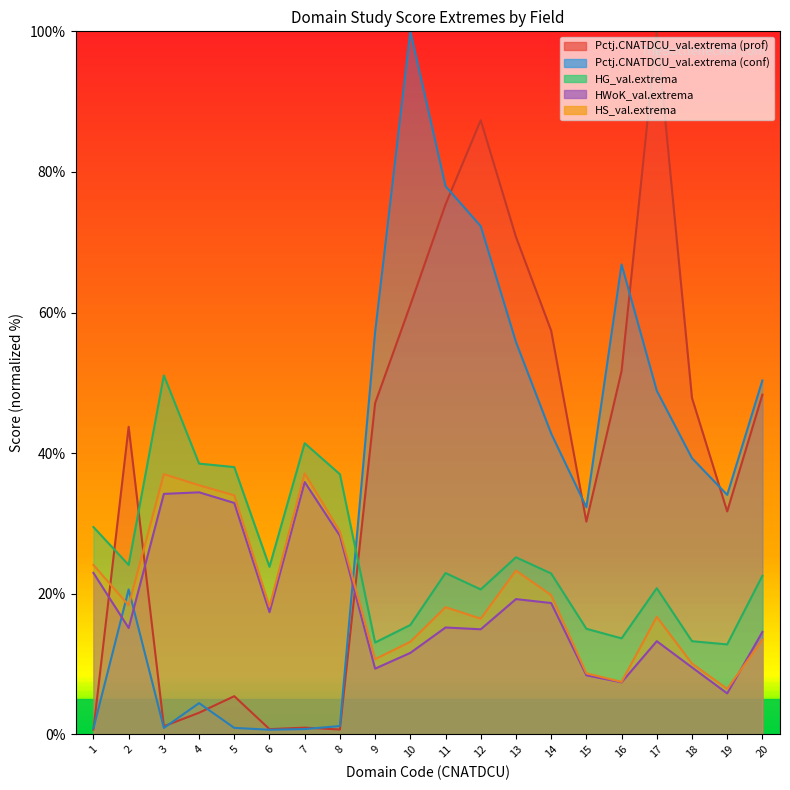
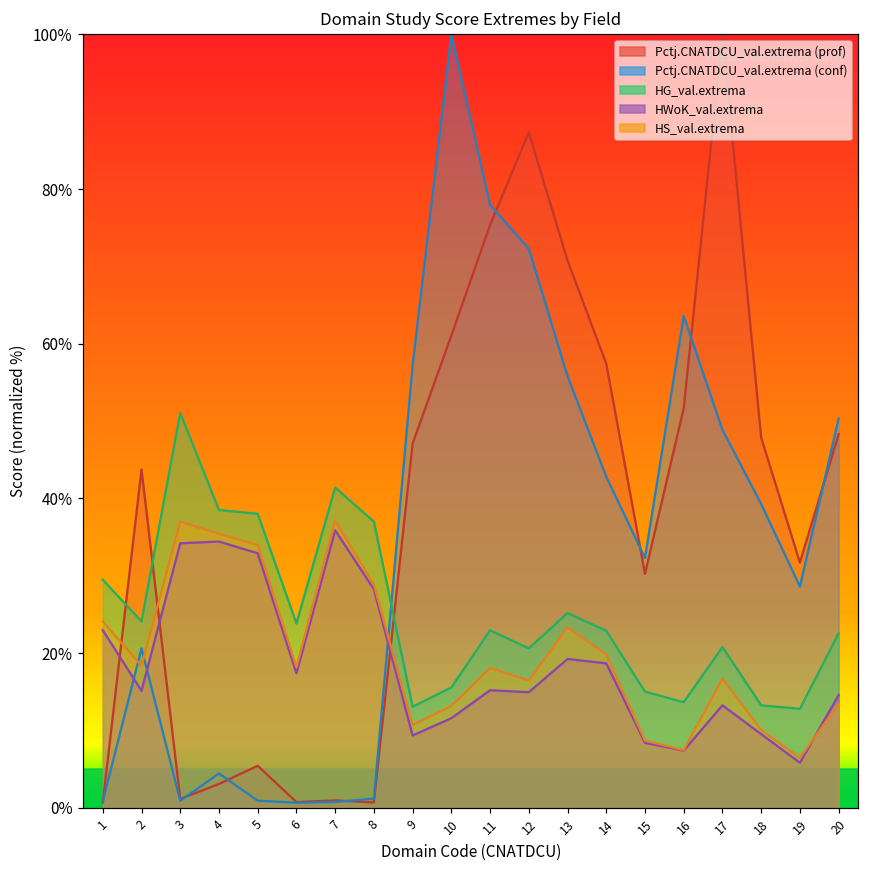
Pctj.CNATDCU_val.extrema (conf), 16: 67% -> 64%
Pctj.CNATDCU_val.extrema (conf), 19: 34% -> 29%
